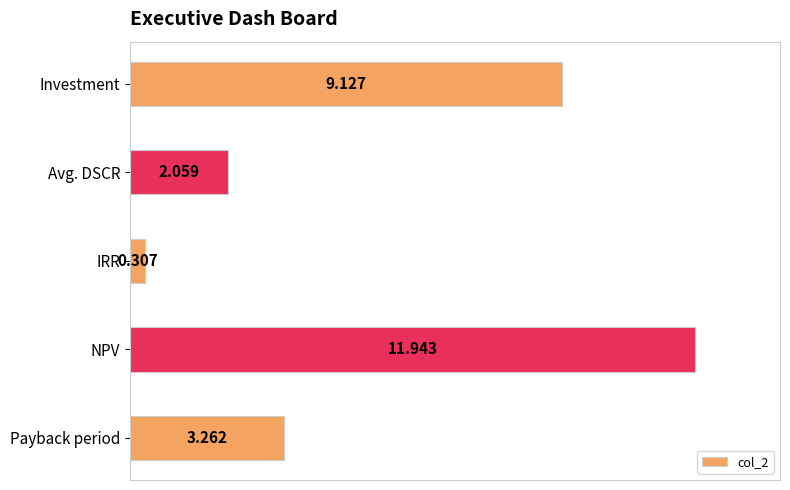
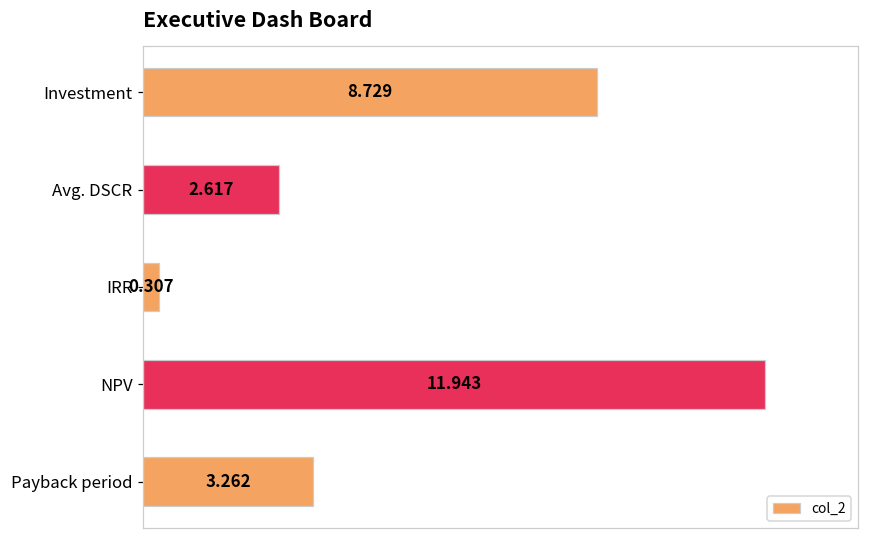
Investment: 9.127 -> 8.729
Avg. DSCR: 2.059 -> 2.617
